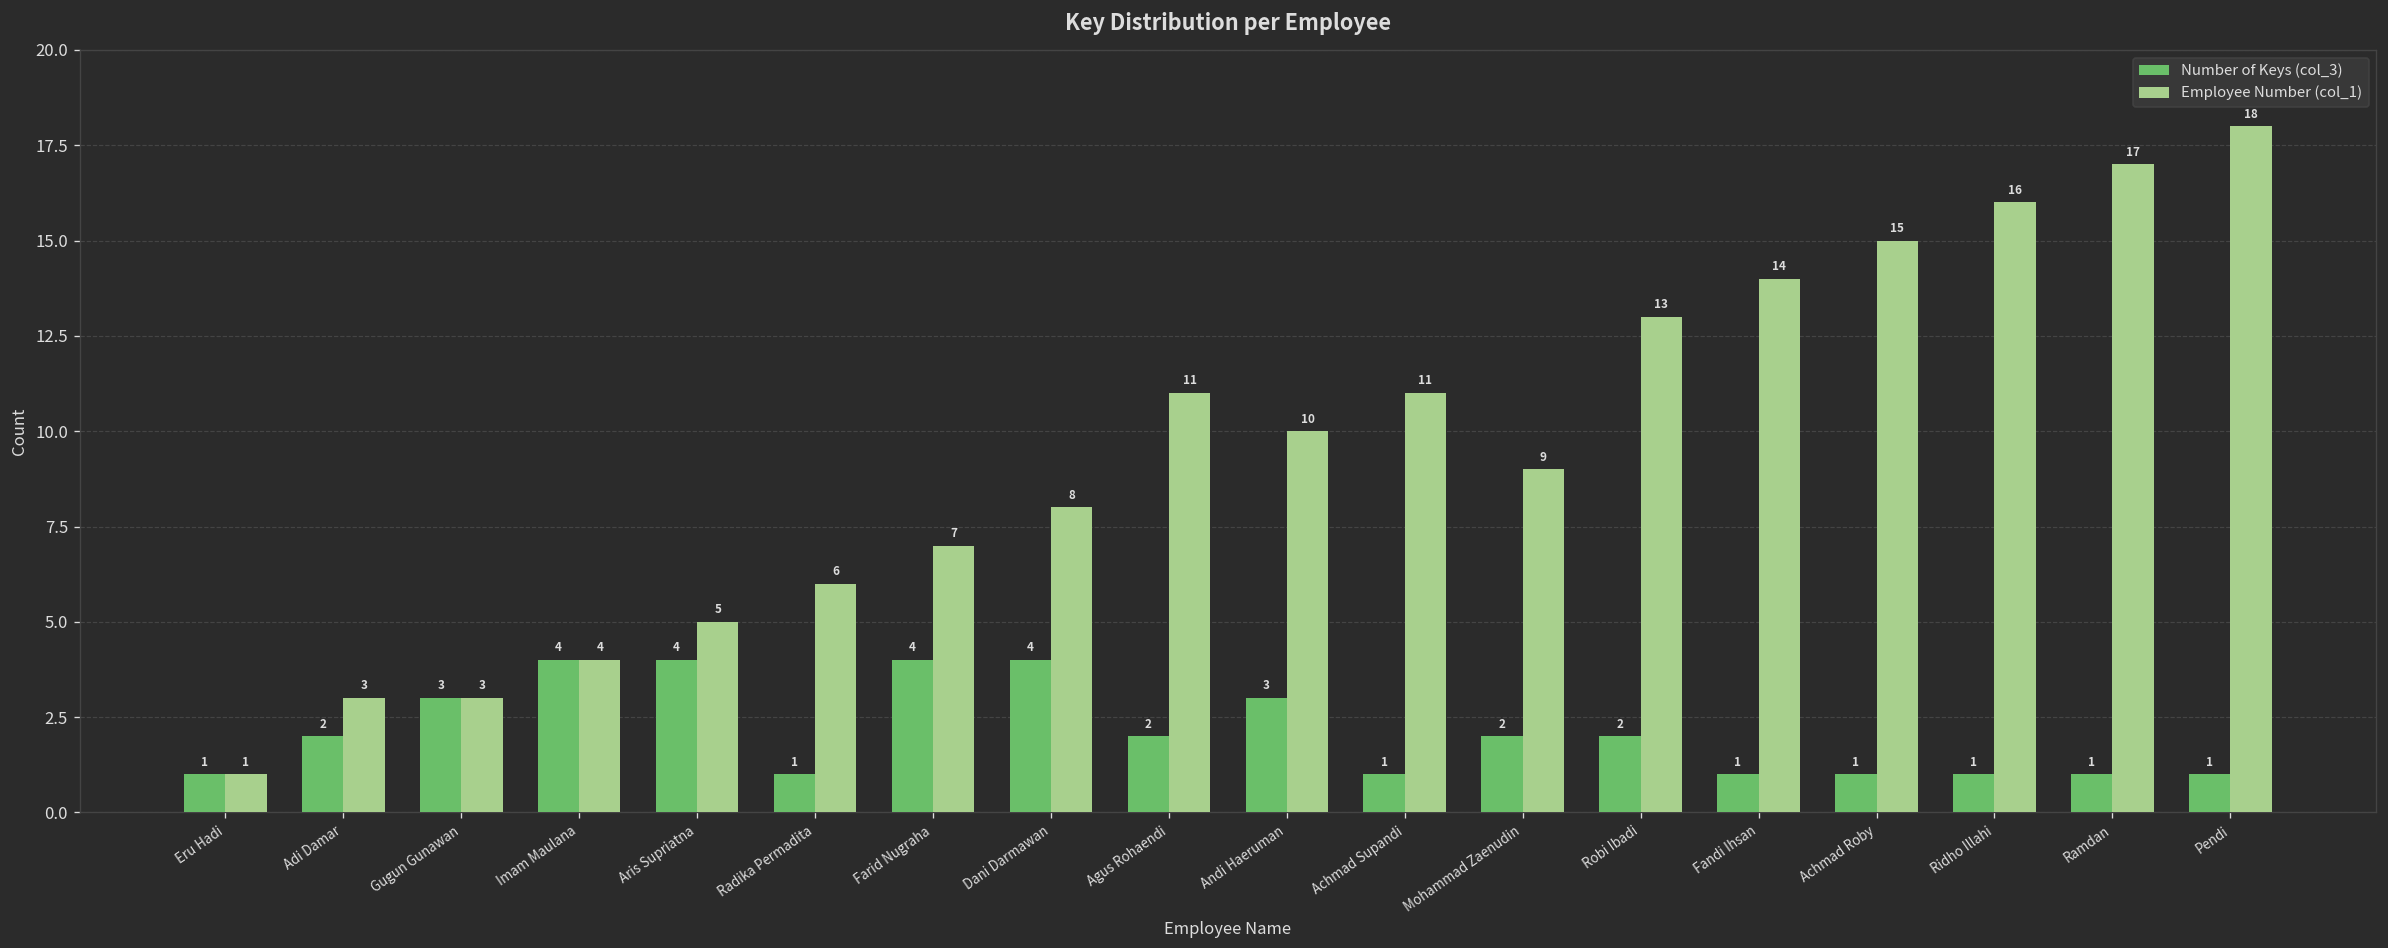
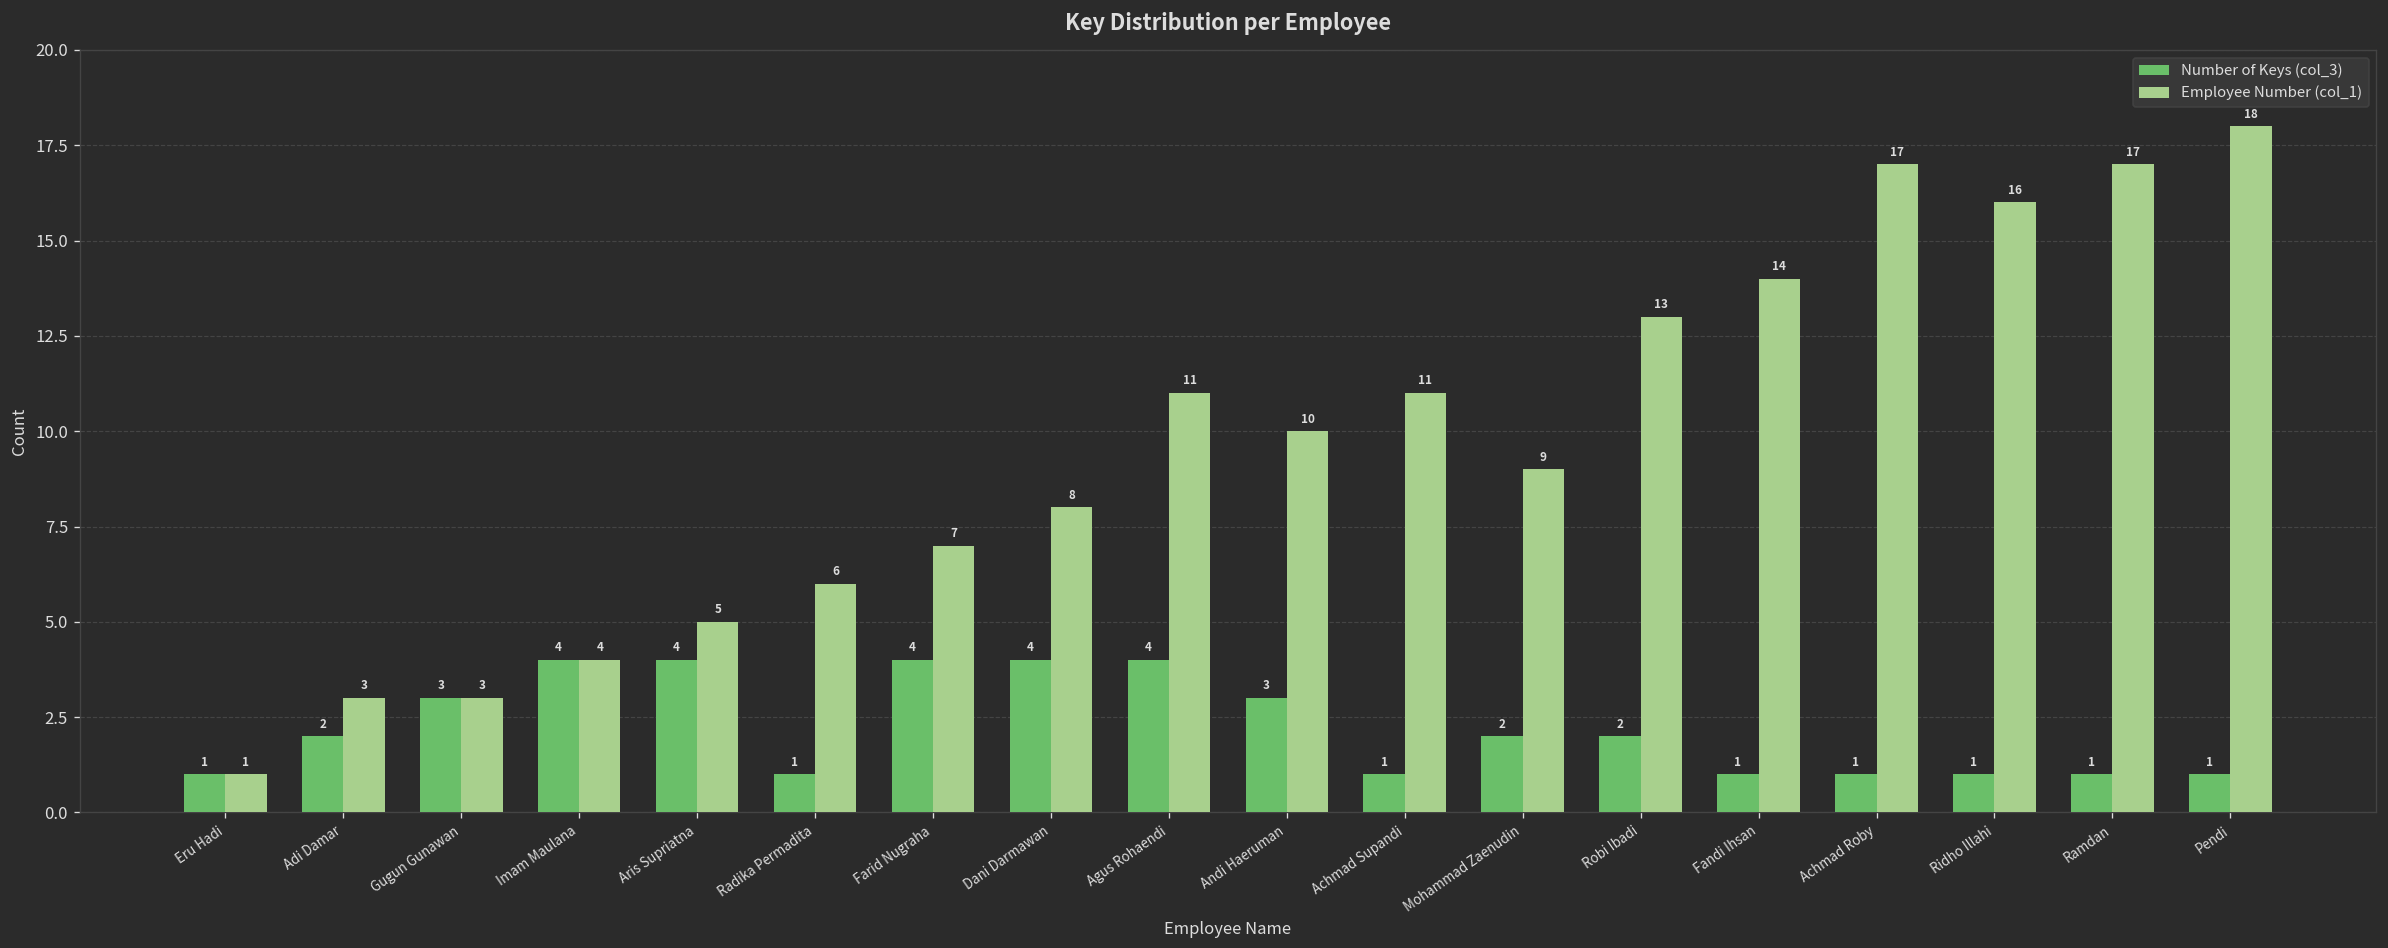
Number of Keys (col_3), Agus Rohaendi: 2 -> 4
Employee Number (col_1), Achmad Roby: 15 -> 17
